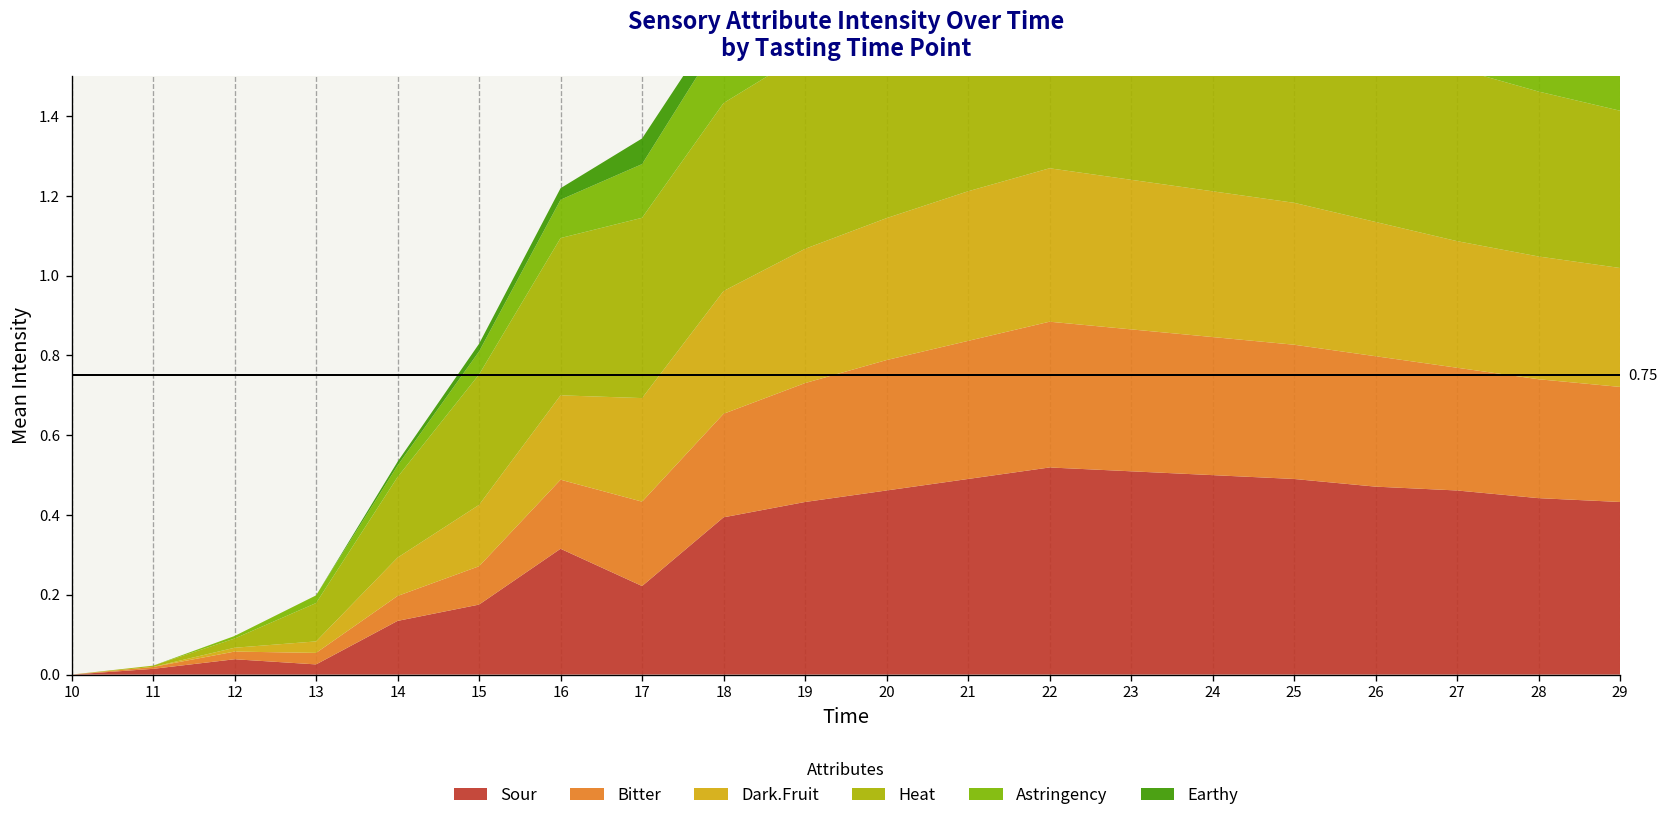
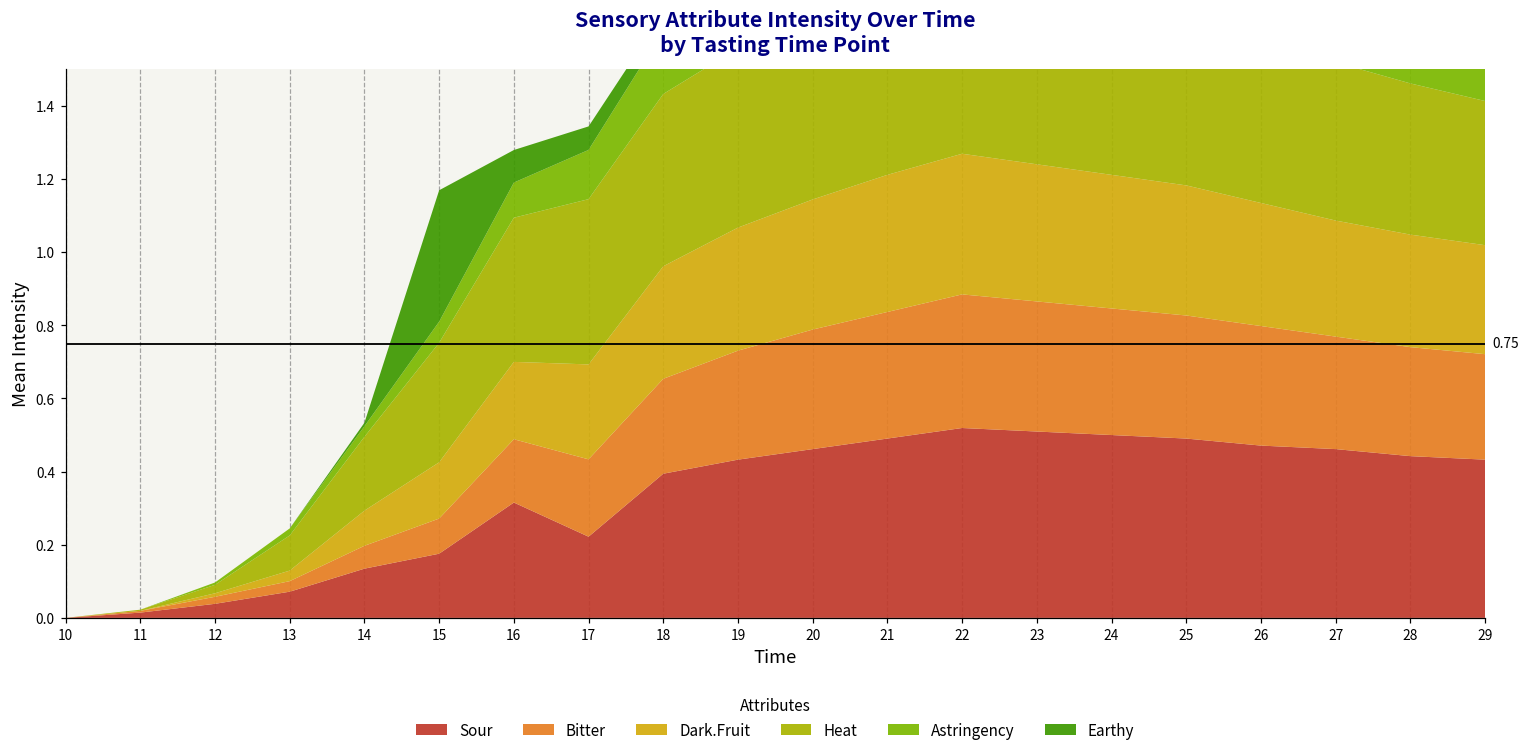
Sour, 13: 0.03 -> 0.07
Earthy, 15: 0.02 -> 0.36
Earthy, 16: 0.03 -> 0.09
